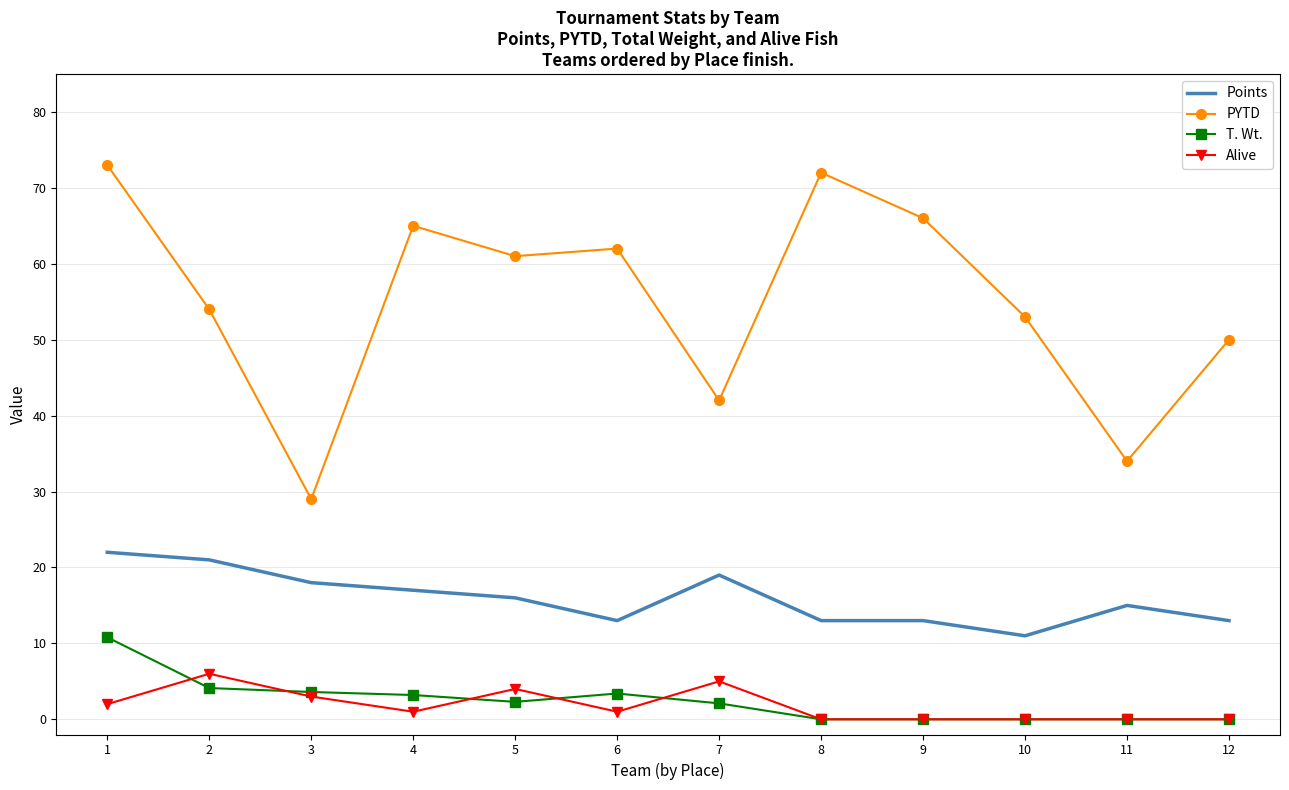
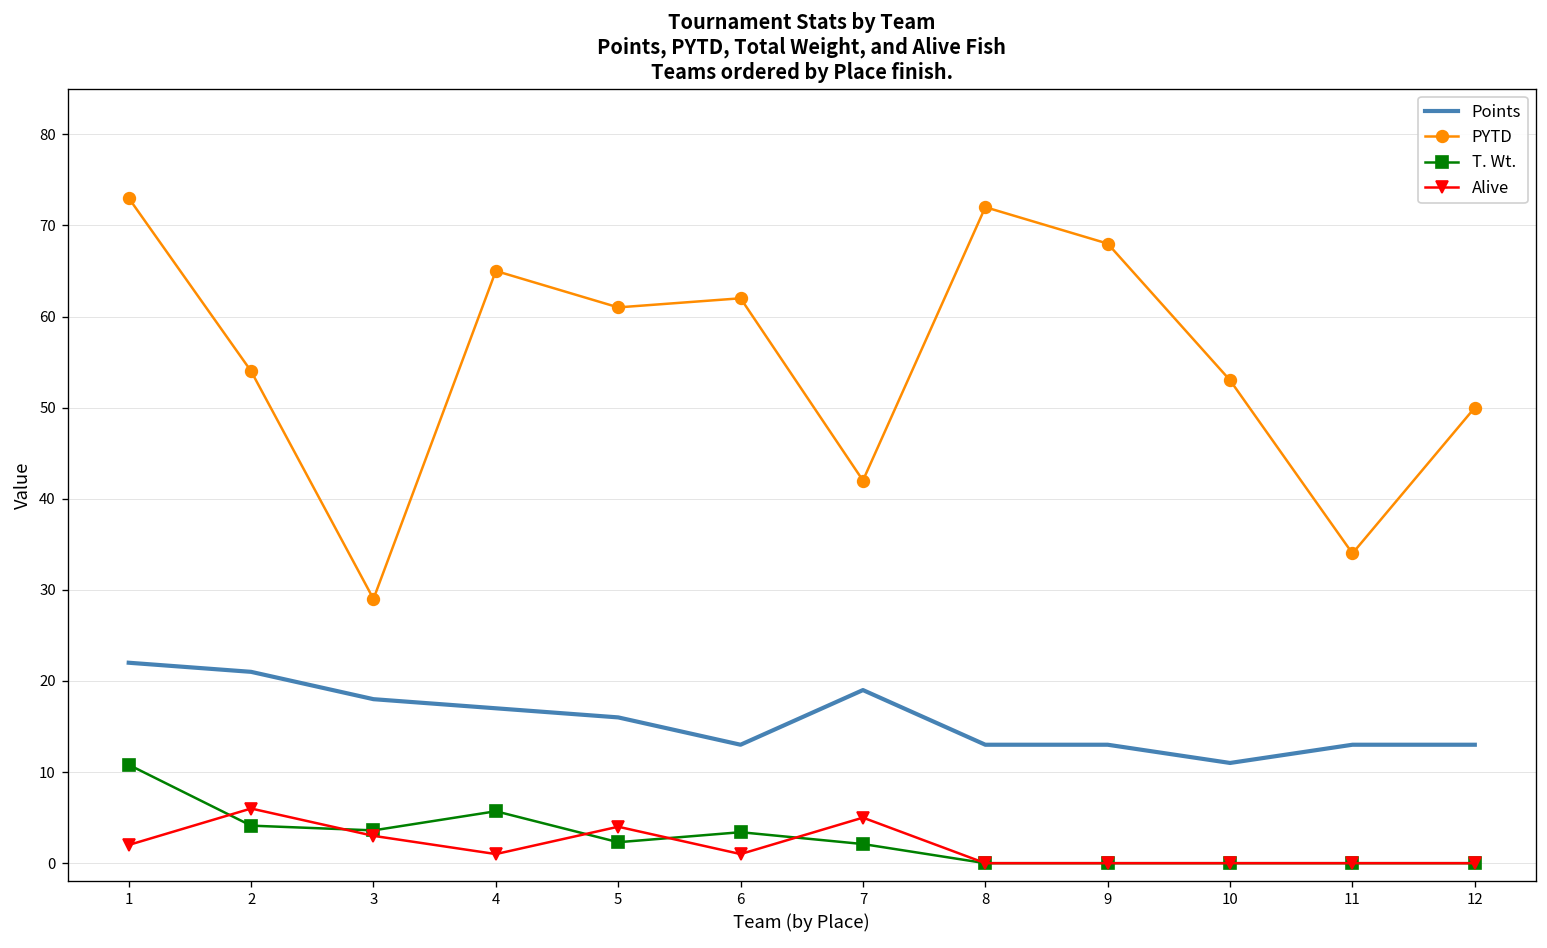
T. Wt., 4: 3 -> 6
PYTD, 9: 66 -> 68
Points, 11: 15 -> 13
